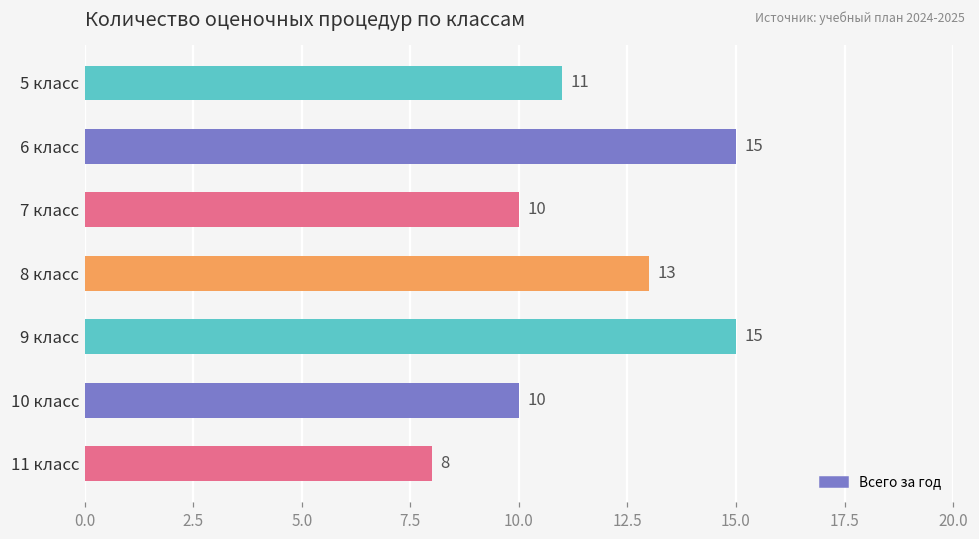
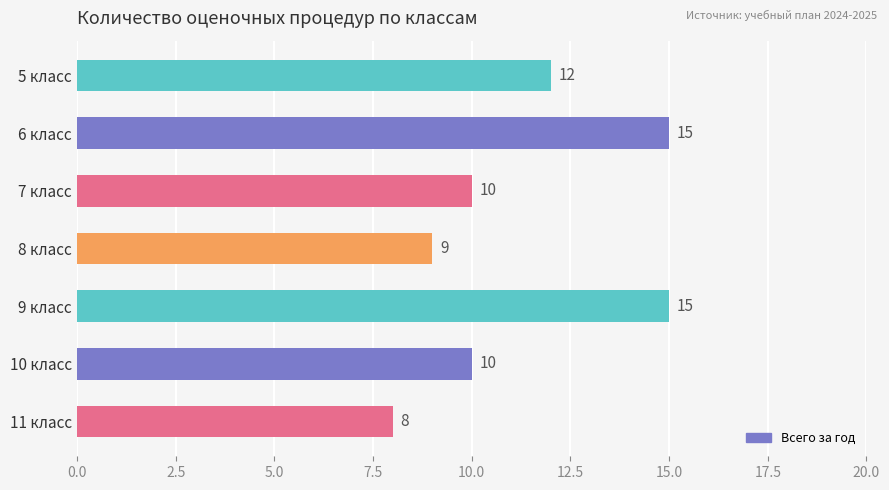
5 класс: 11 -> 12
8 класс: 13 -> 9
